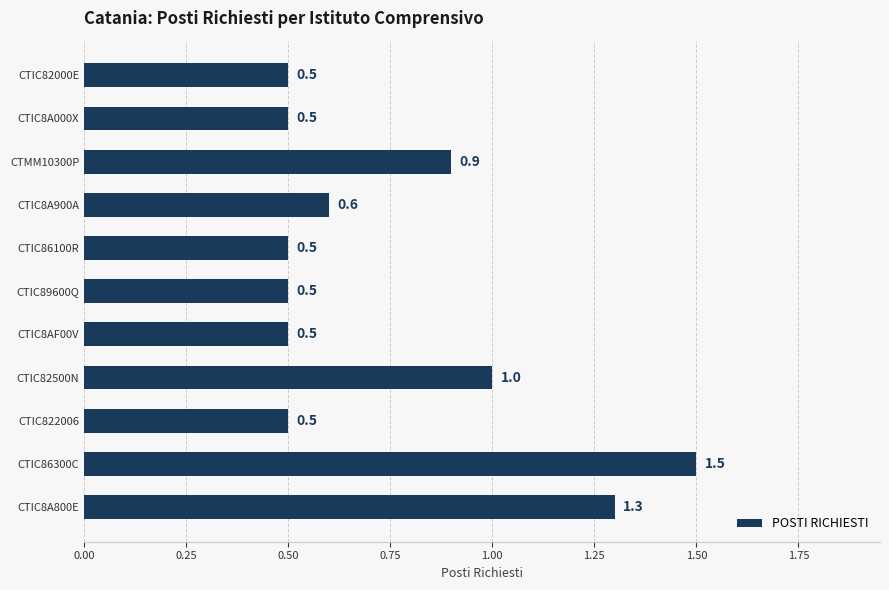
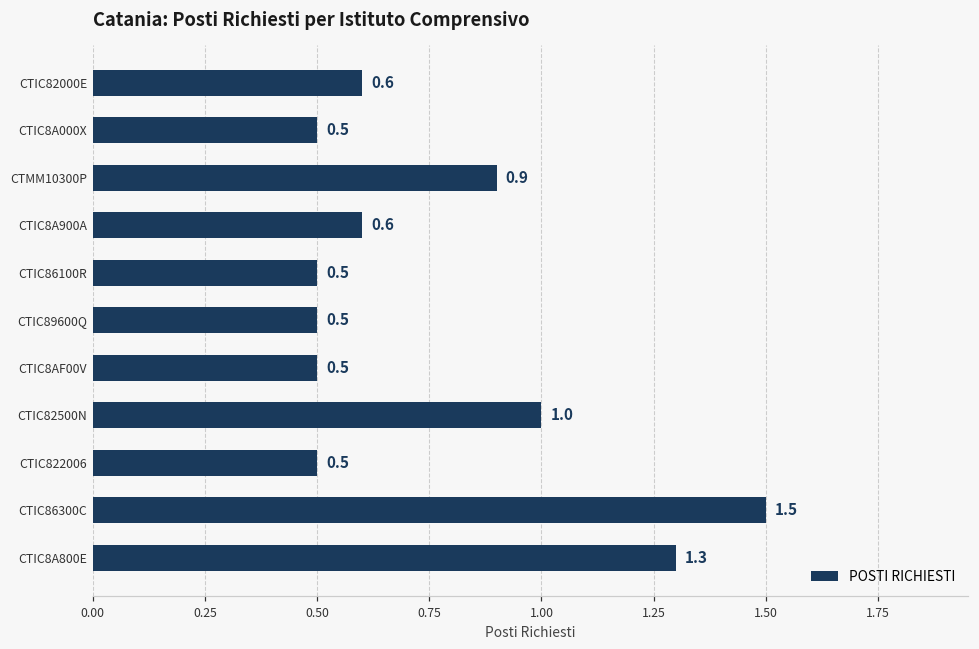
CTIC82000E: 0.5 -> 0.6
